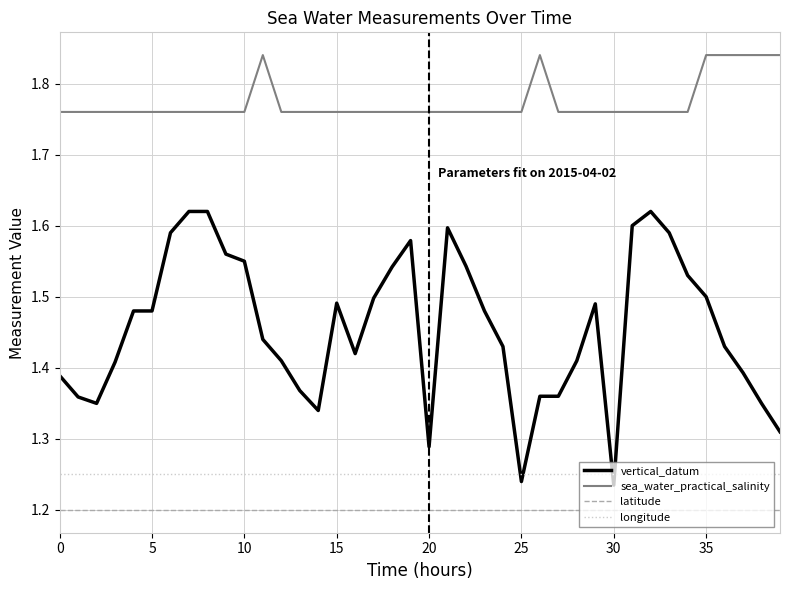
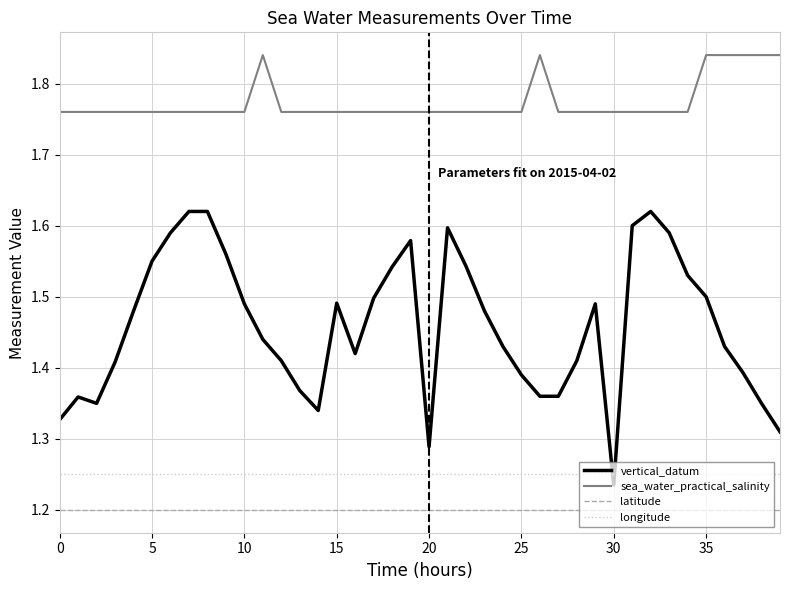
vertical_datum, 0: 1.39 -> 1.33
vertical_datum, 5: 1.48 -> 1.55
vertical_datum, 10: 1.55 -> 1.49
vertical_datum, 25: 1.24 -> 1.39
